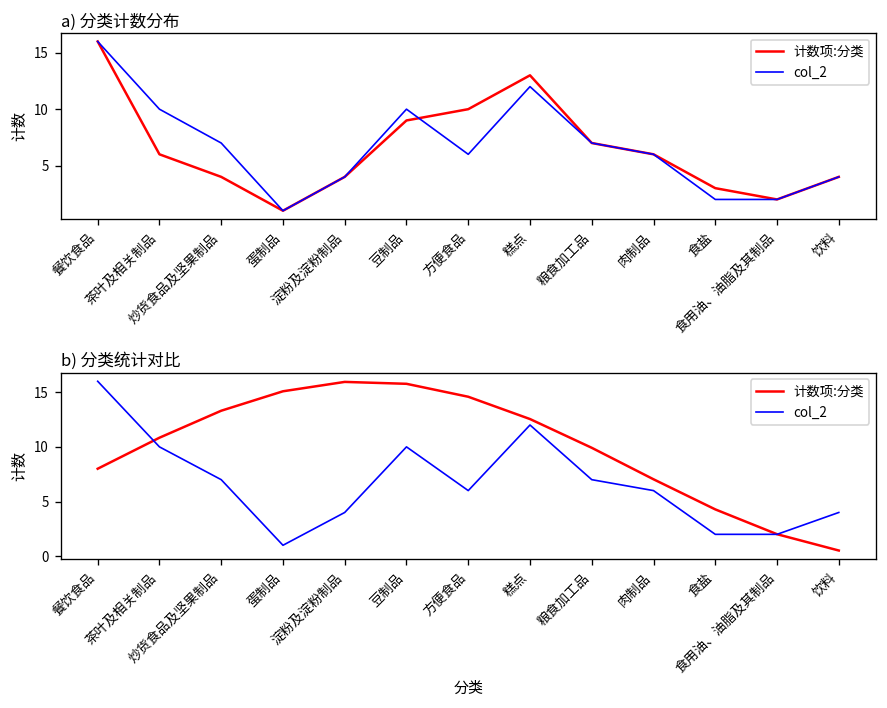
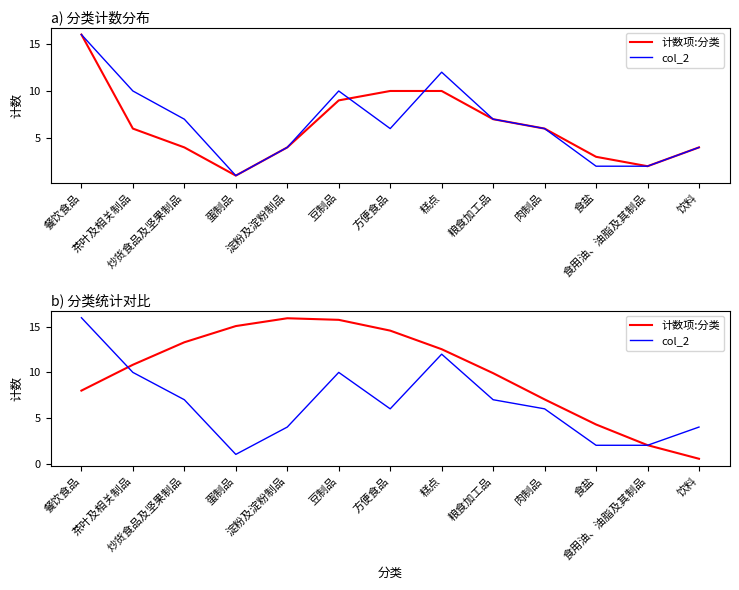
a) 分类计数分布, 计数项:分类, 糕点: 13 -> 10
